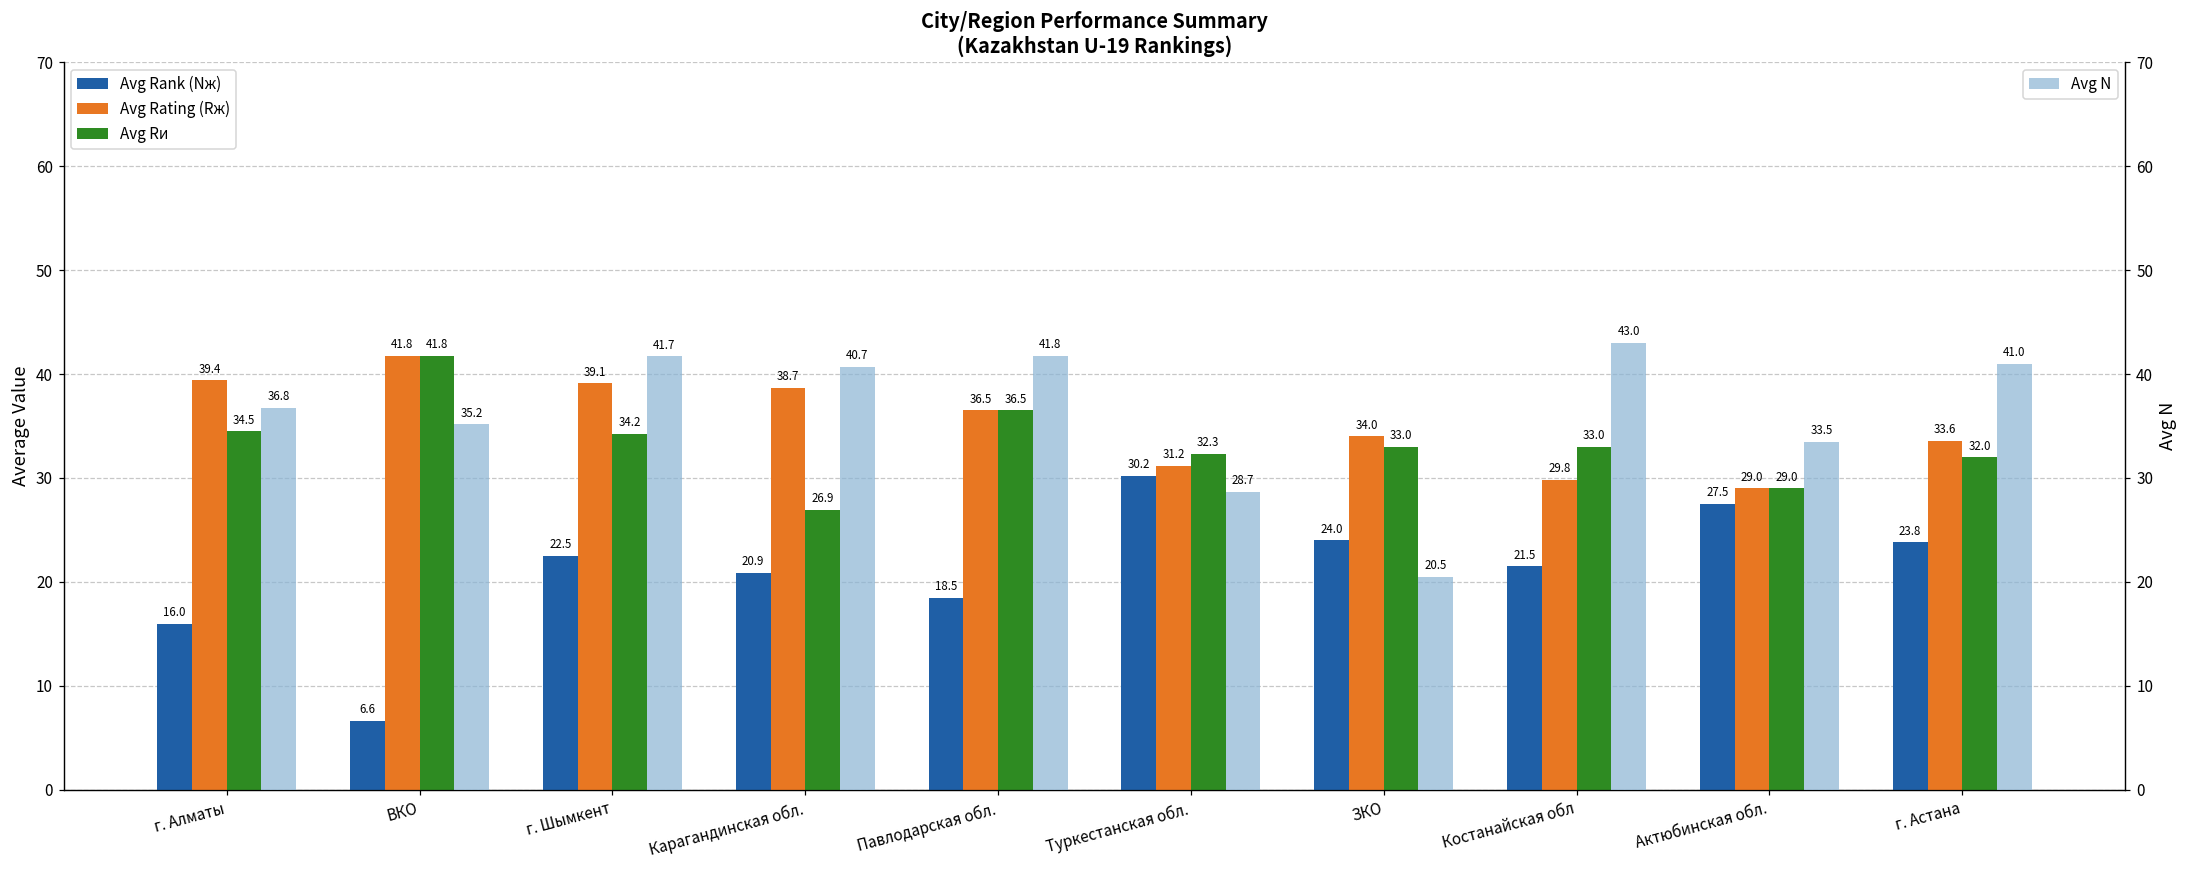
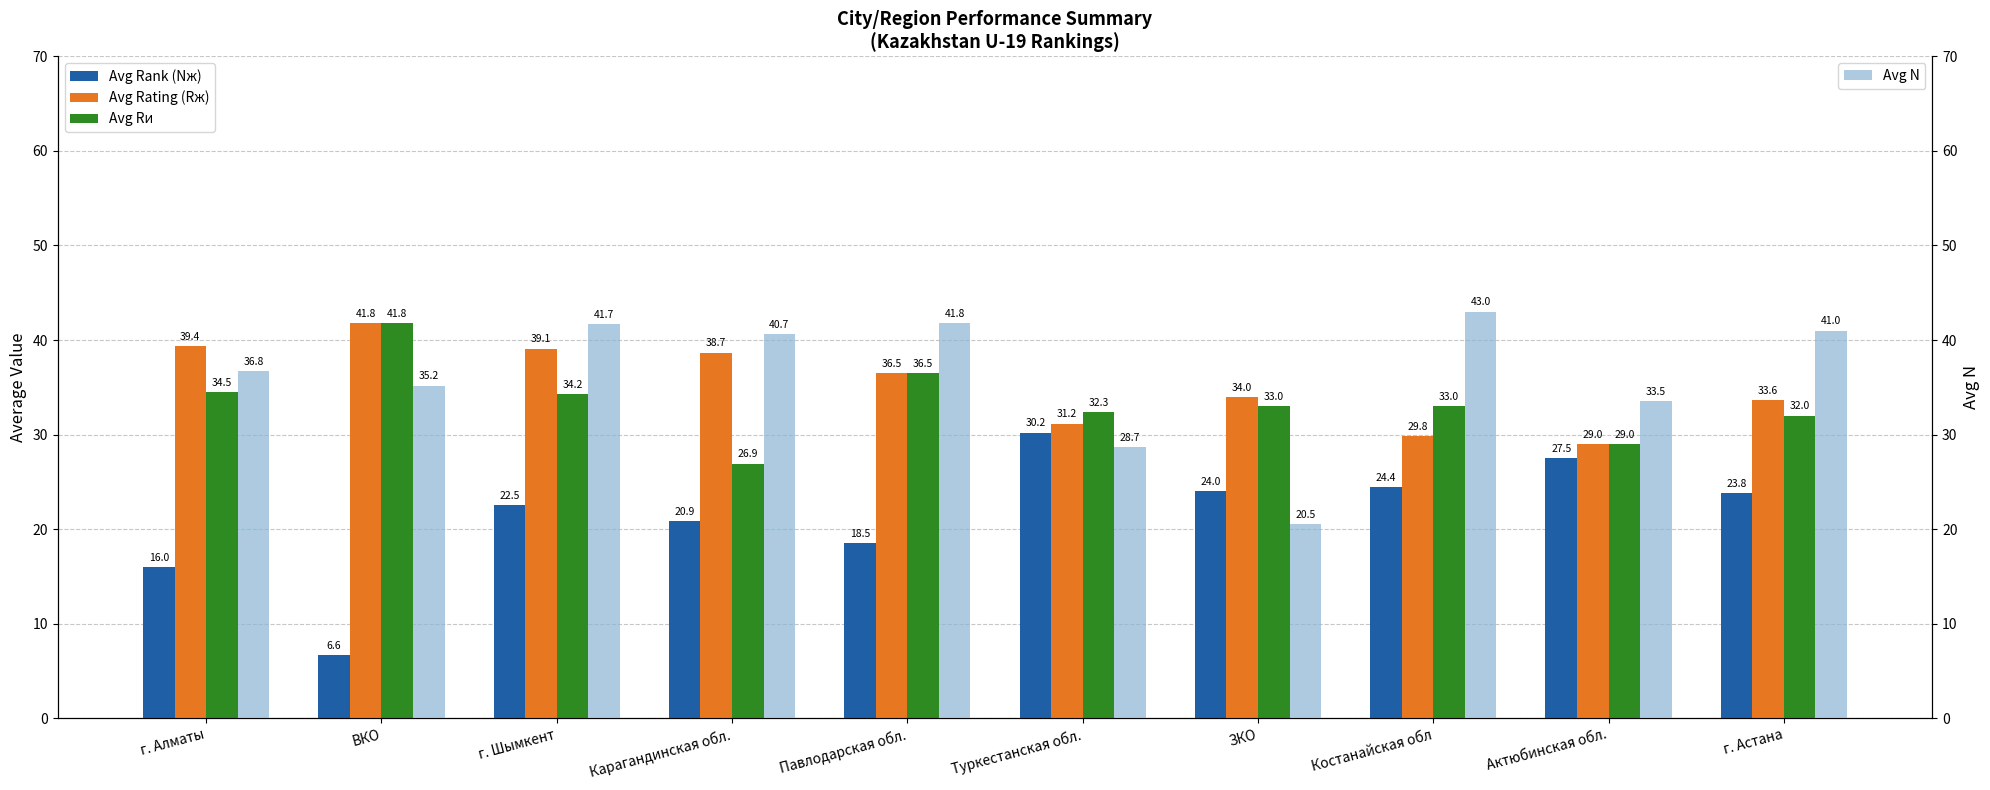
Avg Rank (Nж), Костанайская обл: 21.5 -> 24.4
